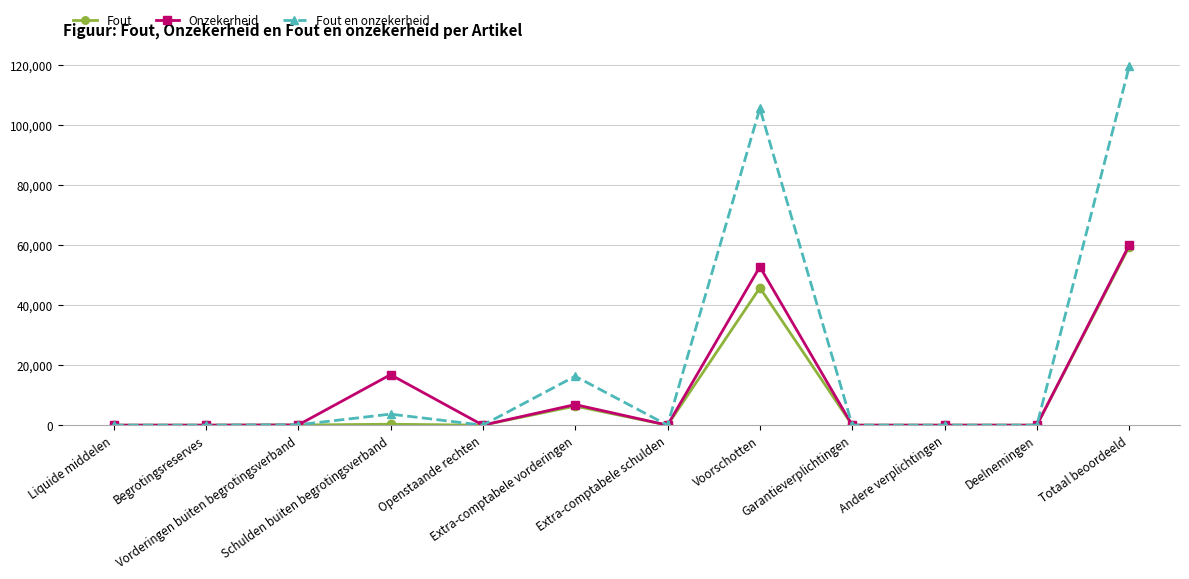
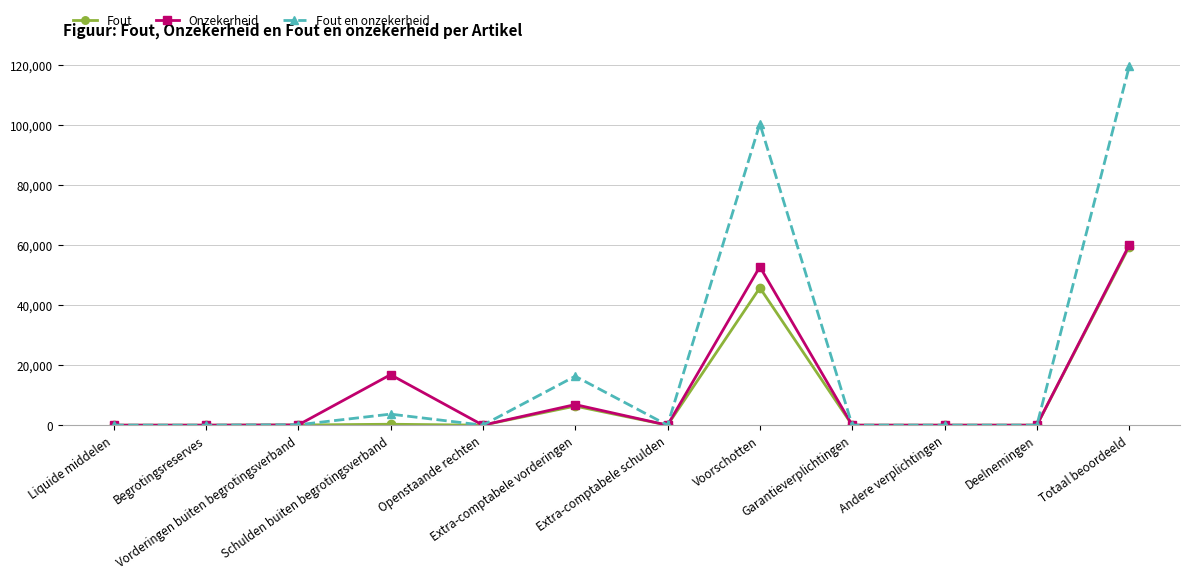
Fout en onzekerheid, Voorschotten: 106,000 -> 100,000
